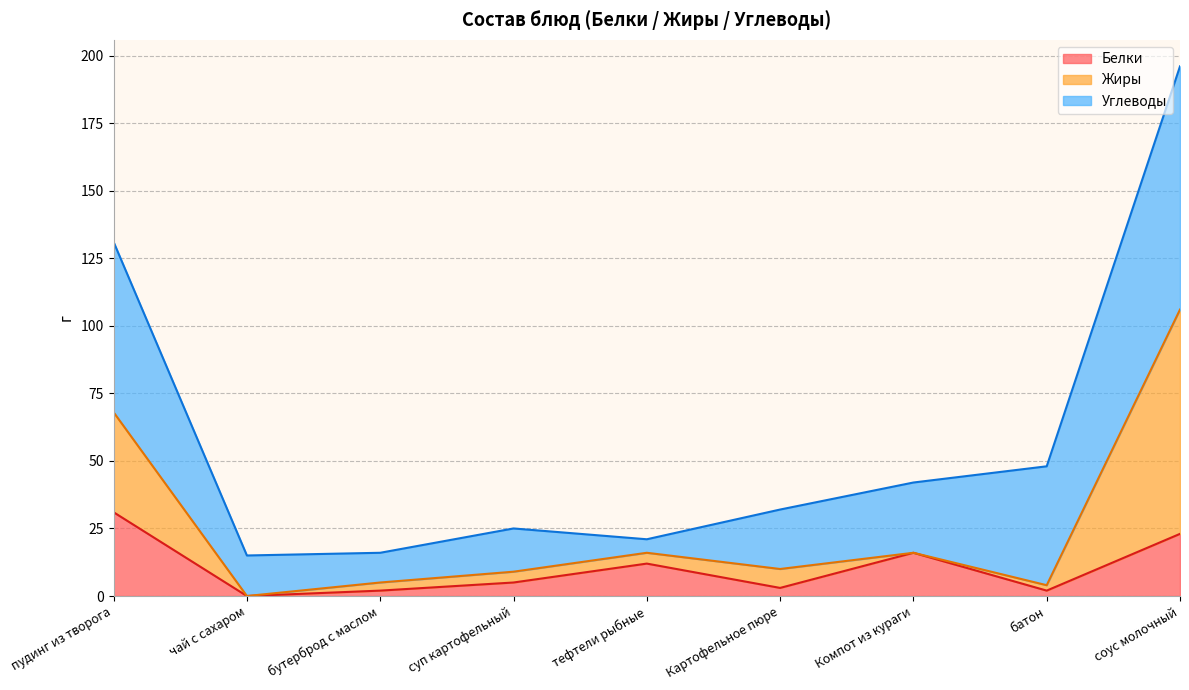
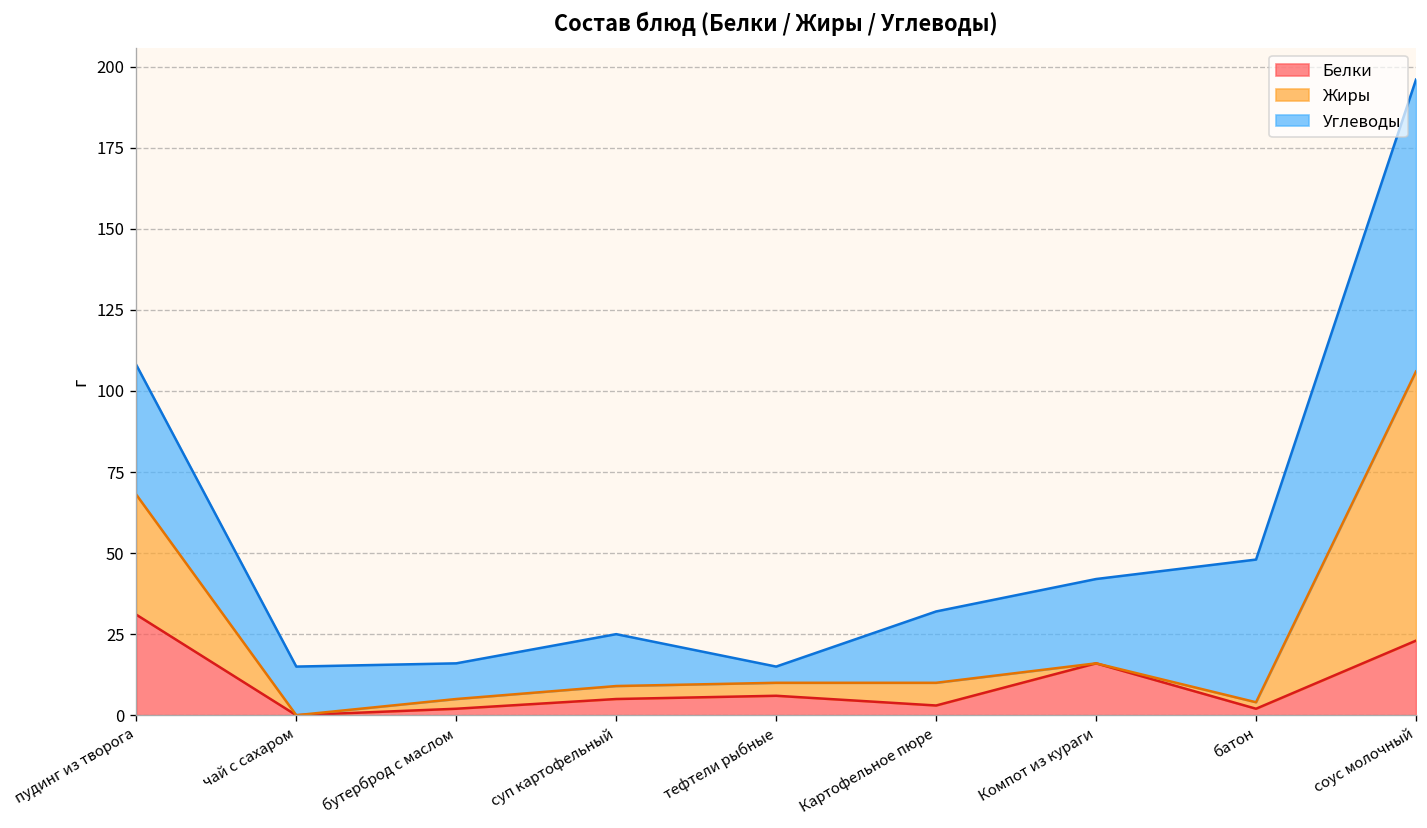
Углеводы, пудинг из творога: 63 -> 40
Белки, тефтели рыбные: 12 -> 6
